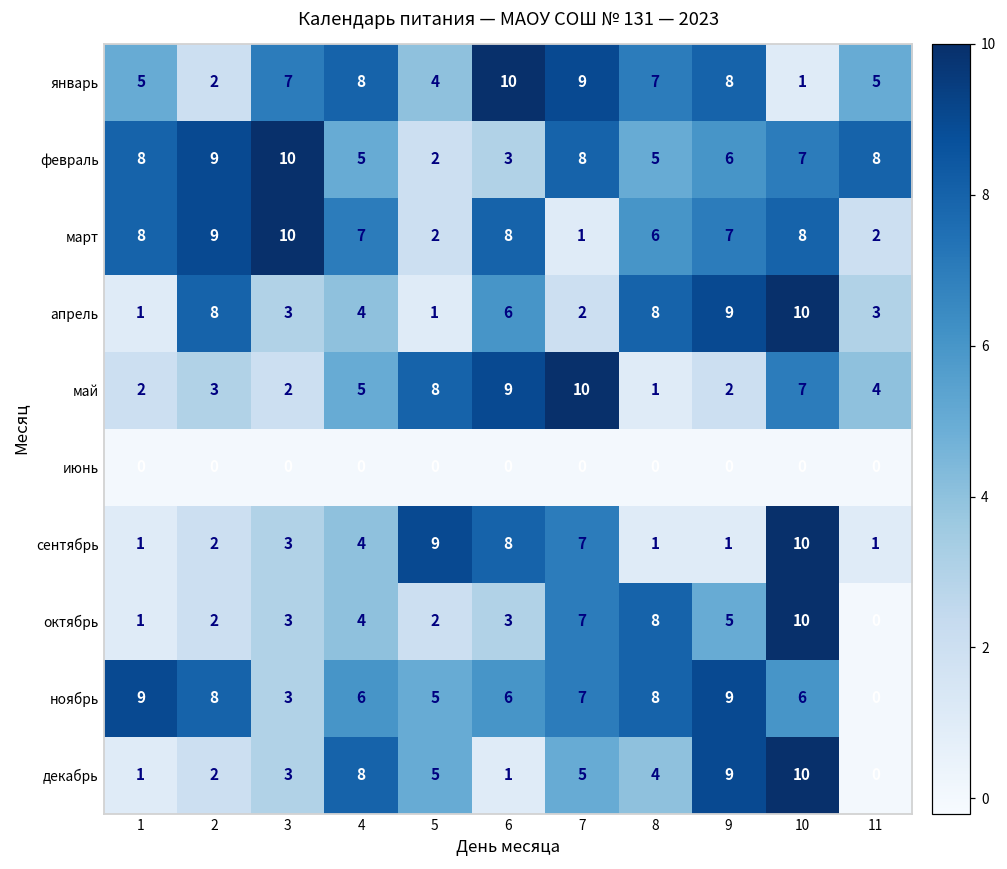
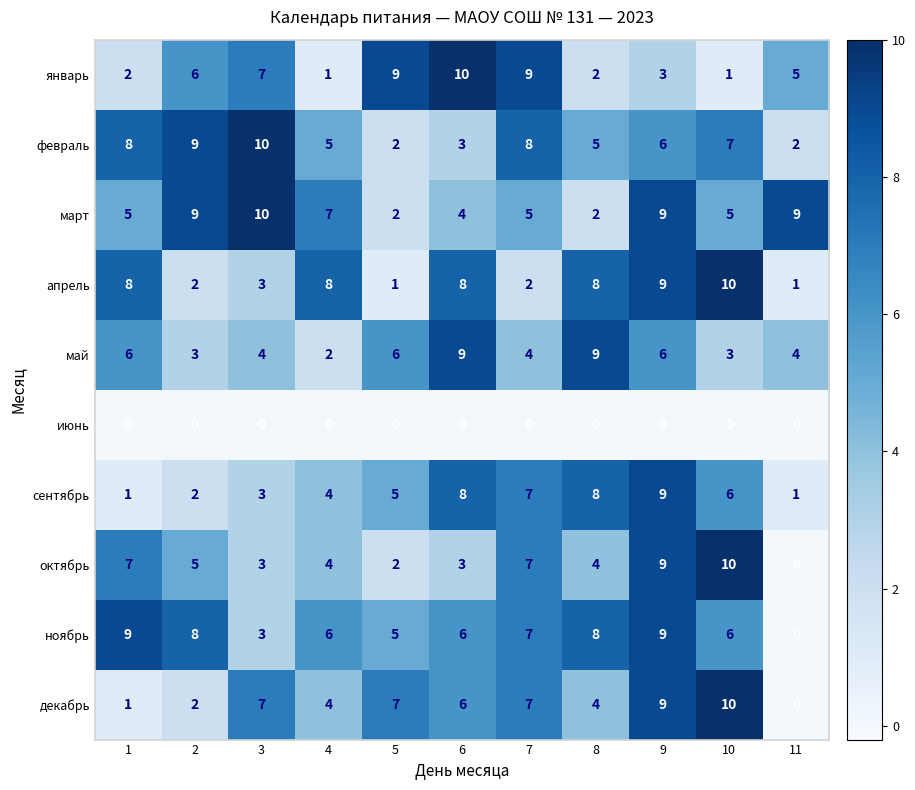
январь, 1: 5 -> 2
январь, 2: 2 -> 6
январь, 4: 8 -> 1
январь, 5: 4 -> 9
январь, 8: 7 -> 2
январь, 9: 8 -> 3
февраль, 11: 8 -> 2
март, 1: 8 -> 5
март, 6: 8 -> 4
март, 7: 1 -> 5
март, 8: 6 -> 2
март, 9: 7 -> 9
март, 10: 8 -> 5
март, 11: 2 -> 9
апрель, 1: 1 -> 8
апрель, 2: 8 -> 2
апрель, 4: 4 -> 8
апрель, 6: 6 -> 8
апрель, 11: 3 -> 1
май, 1: 2 -> 6
май, 3: 2 -> 4
май, 4: 5 -> 2
май, 5: 8 -> 6
май, 7: 10 -> 4
май, 8: 1 -> 9
май, 9: 2 -> 6
май, 10: 7 -> 3
сентябрь, 5: 9 -> 5
сентябрь, 8: 1 -> 8
сентябрь, 9: 1 -> 9
сентябрь, 10: 10 -> 6
октябрь, 1: 1 -> 7
октябрь, 2: 2 -> 5
октябрь, 8: 8 -> 4
октябрь, 9: 5 -> 9
декабрь, 3: 3 -> 7
декабрь, 4: 8 -> 4
декабрь, 5: 5 -> 7
декабрь, 6: 1 -> 6
декабрь, 7: 5 -> 7
